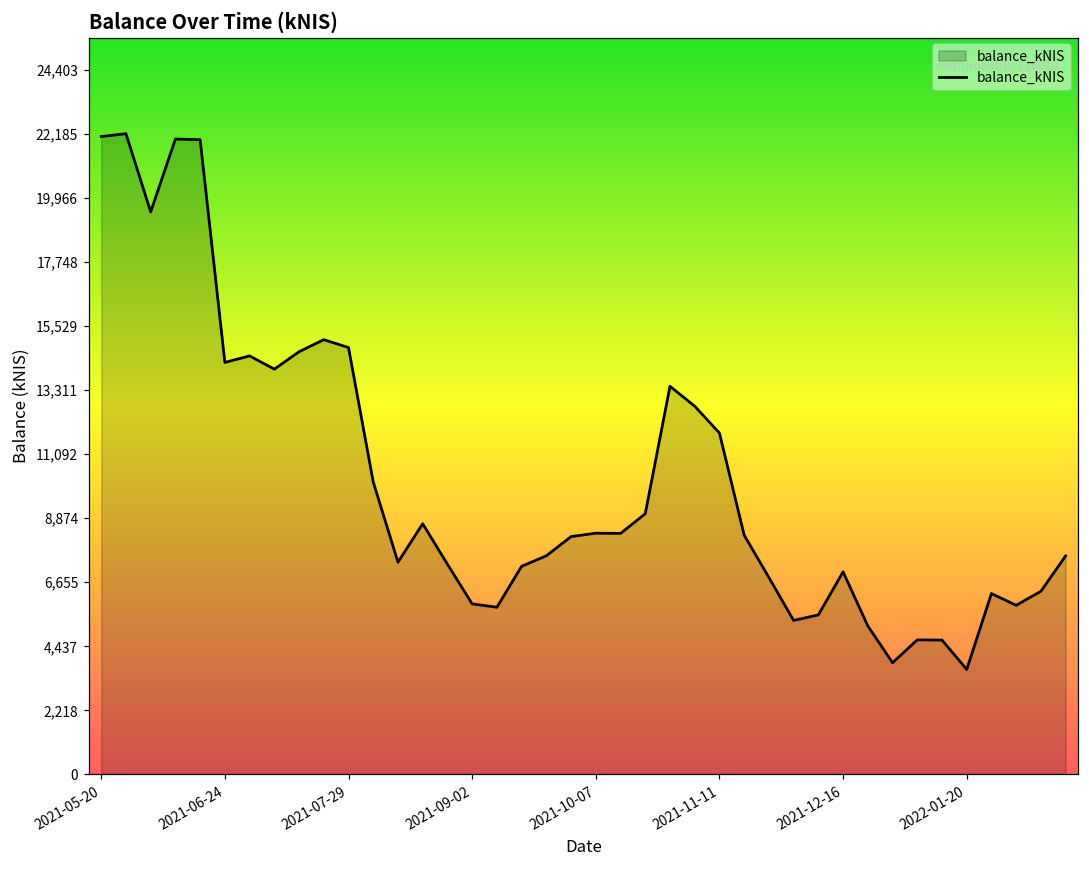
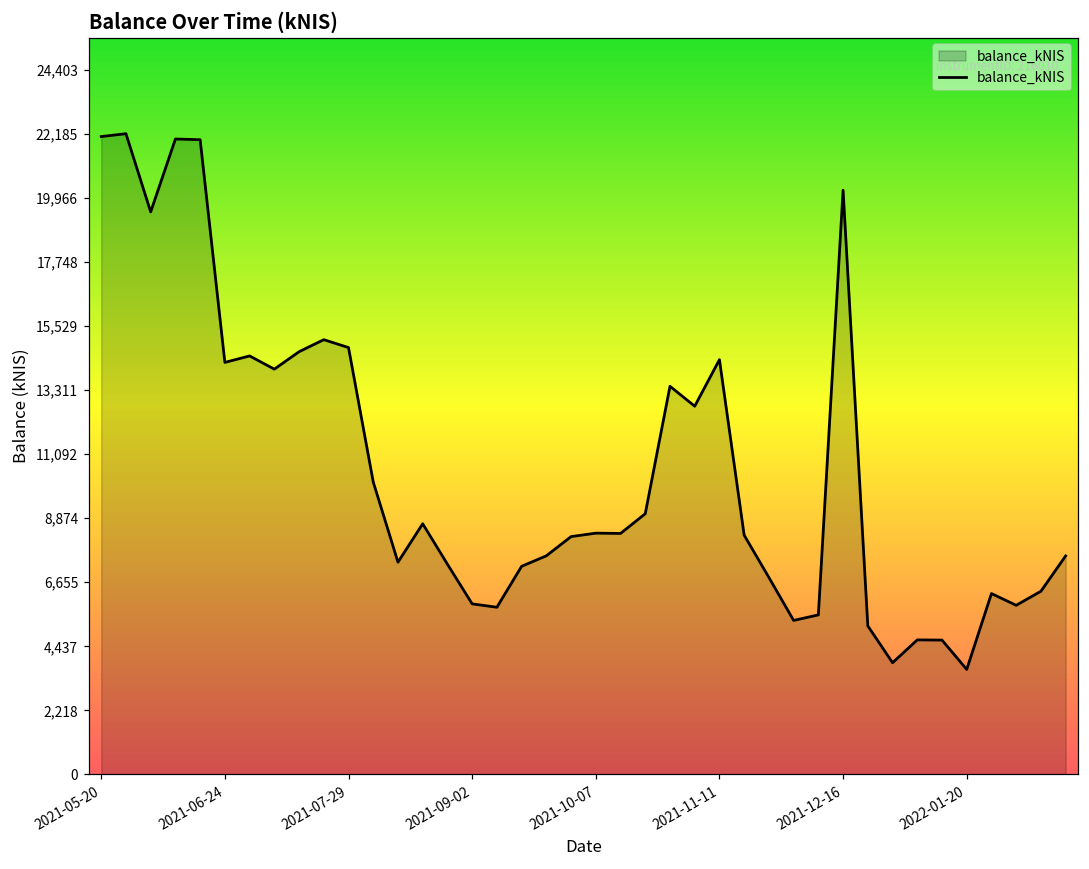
2021-11-11: 11,800 -> 14,400
2021-12-16: 7,000 -> 20,200
